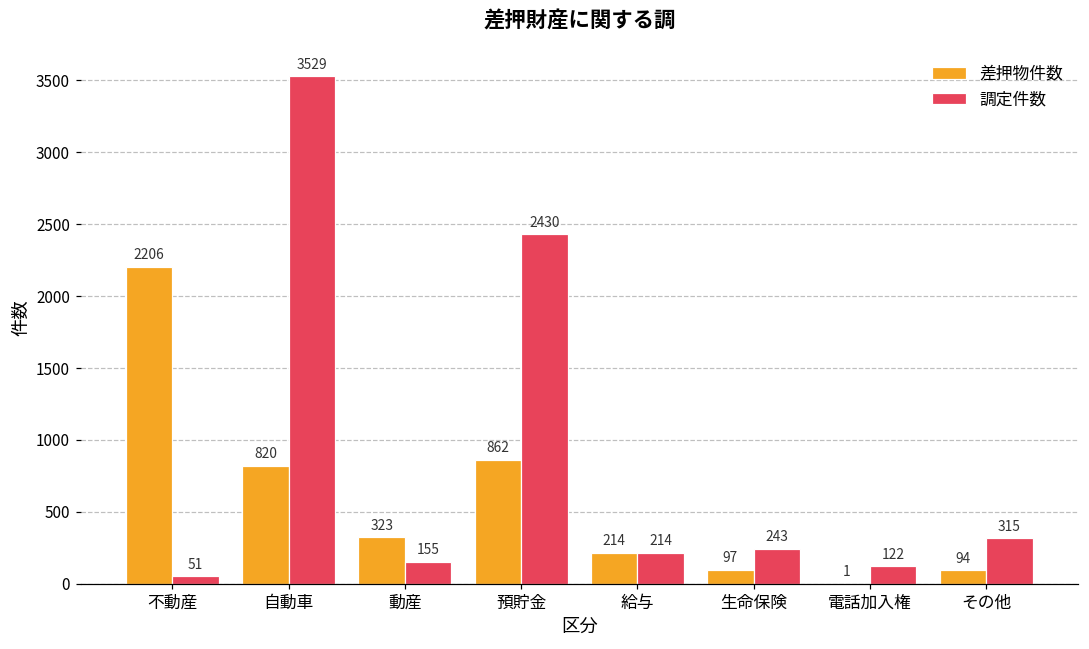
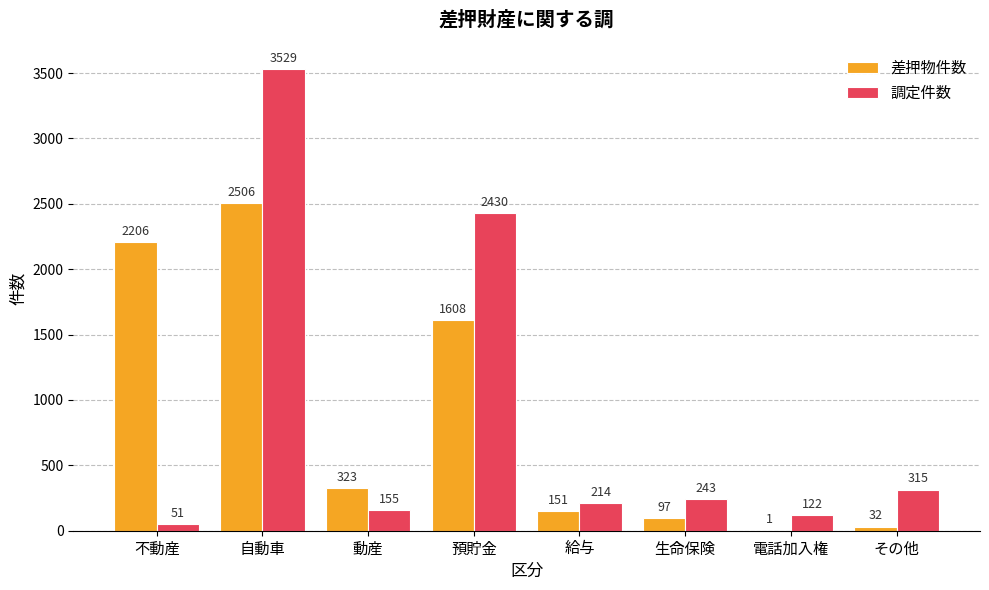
差押物件数, 自動車: 820 -> 2506
差押物件数, 預貯金: 862 -> 1608
差押物件数, 給与: 214 -> 151
差押物件数, その他: 94 -> 32
